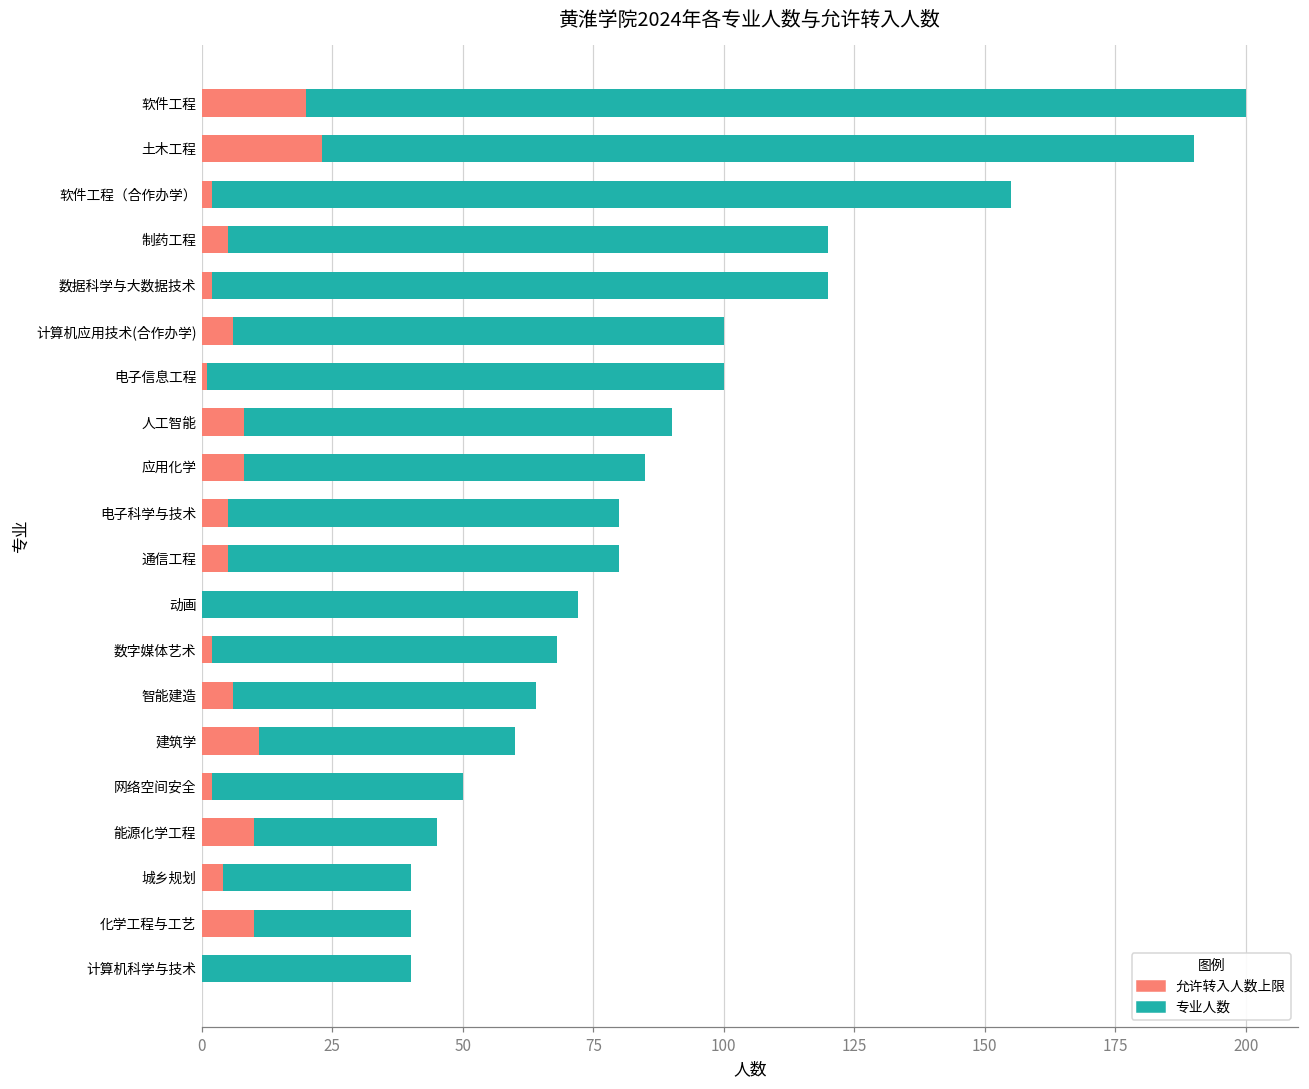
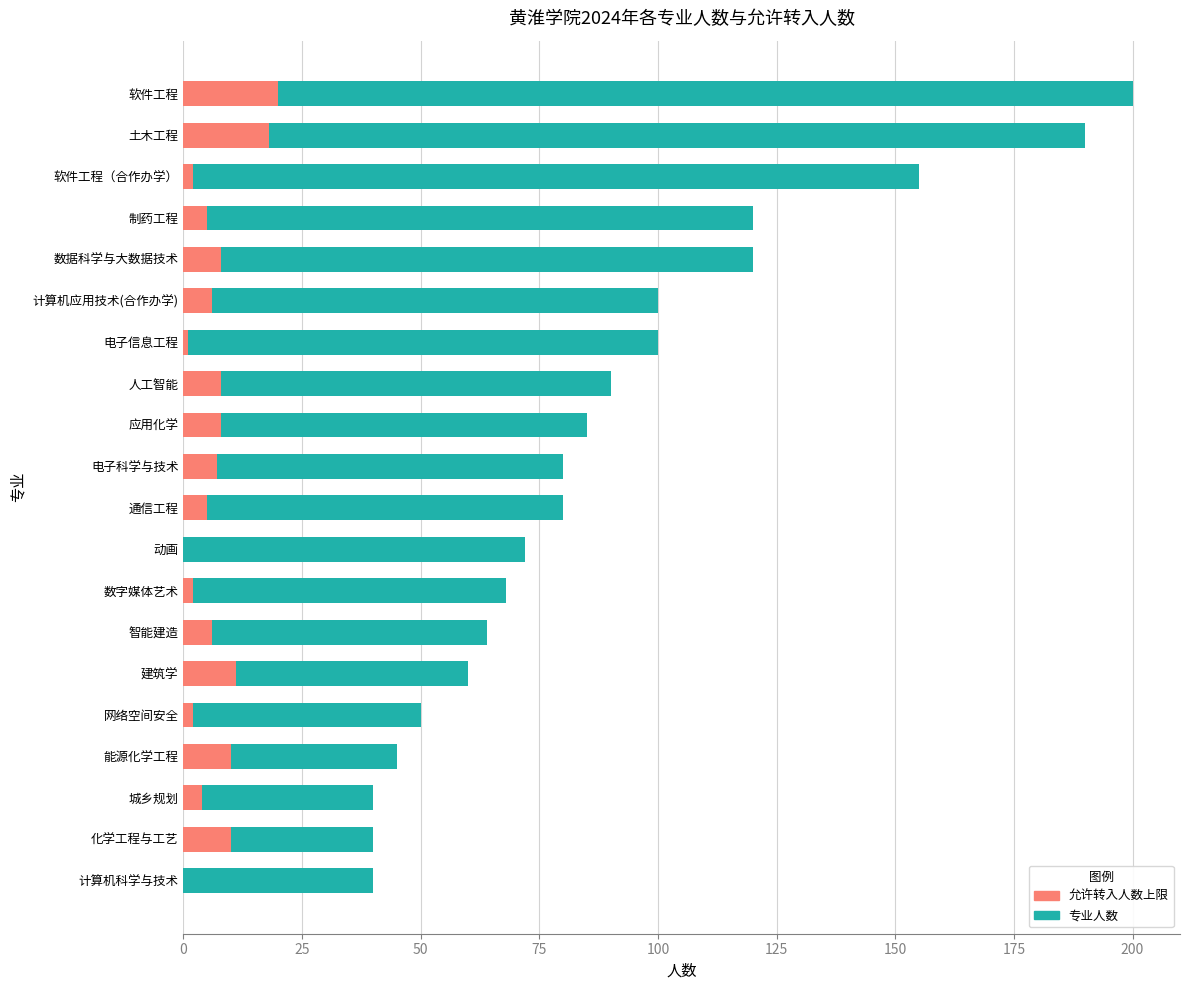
允许转入人数上限, 土木工程: 23 -> 18
允许转入人数上限, 数据科学与大数据技术: 2 -> 8
允许转入人数上限, 电子科学与技术: 5 -> 7
